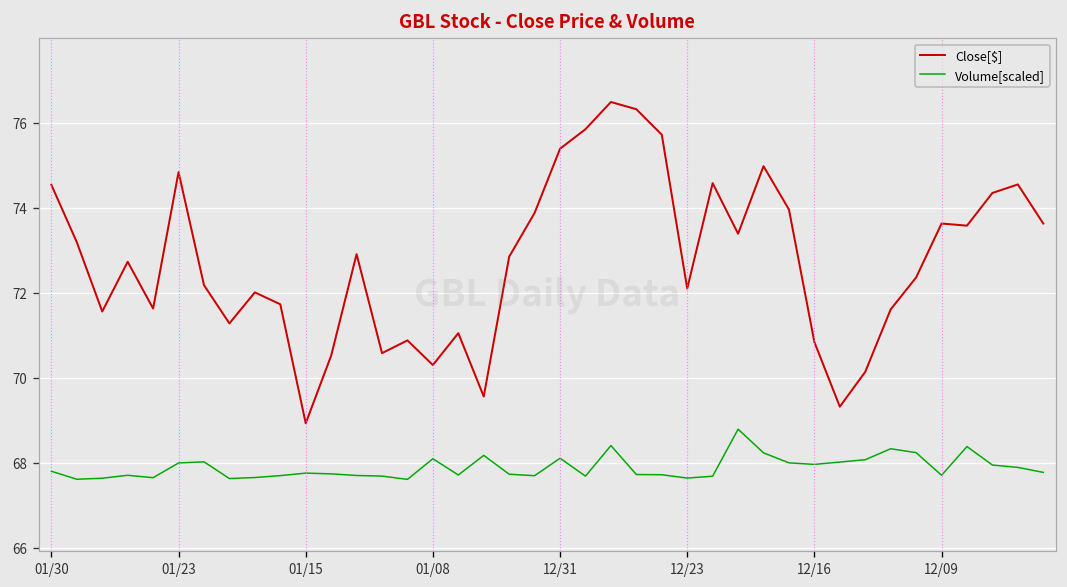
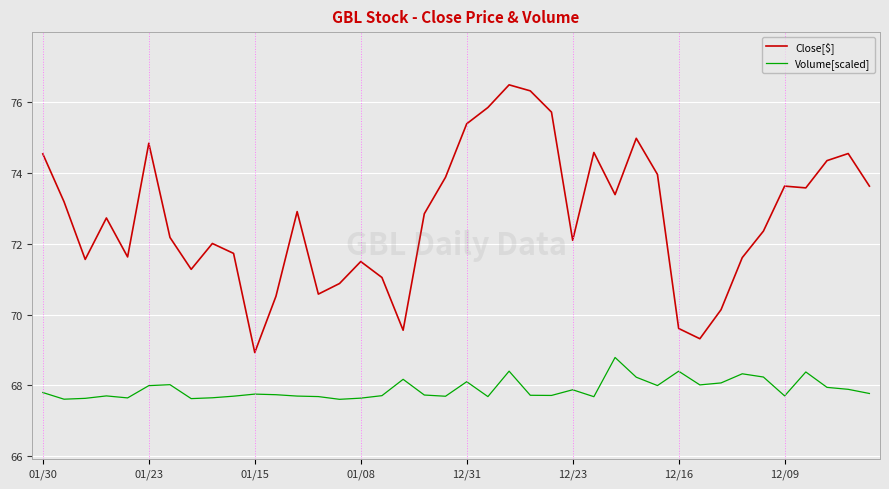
Close[$], 01/08: 70.3 -> 71.5
Volume[scaled], 01/08: 68.1 -> 67.6
Volume[scaled], 12/23: 67.6 -> 67.9
Close[$], 12/16: 70.8 -> 69.6
Volume[scaled], 12/16: 68.0 -> 68.4
